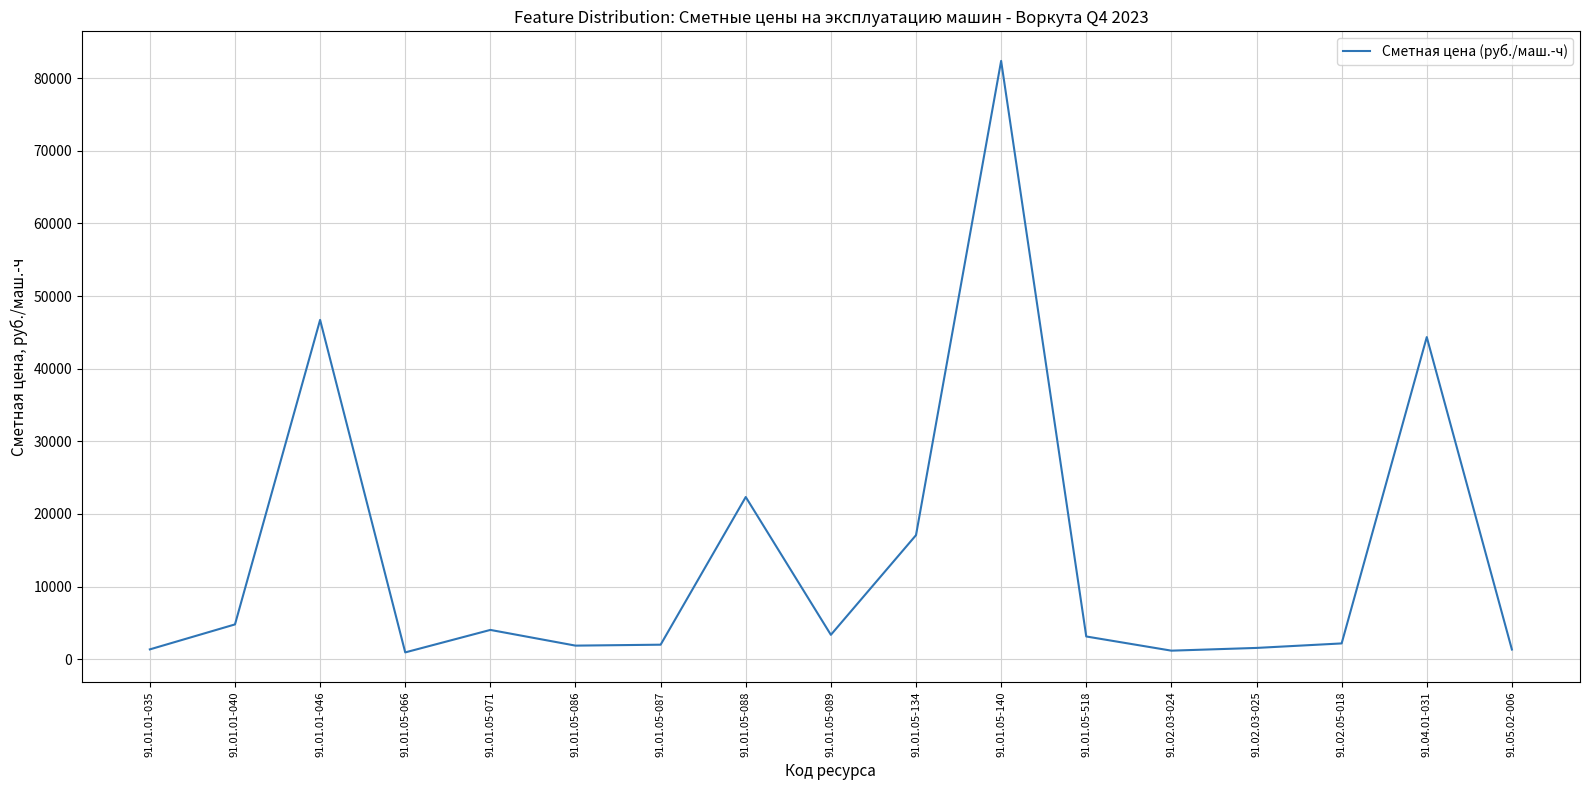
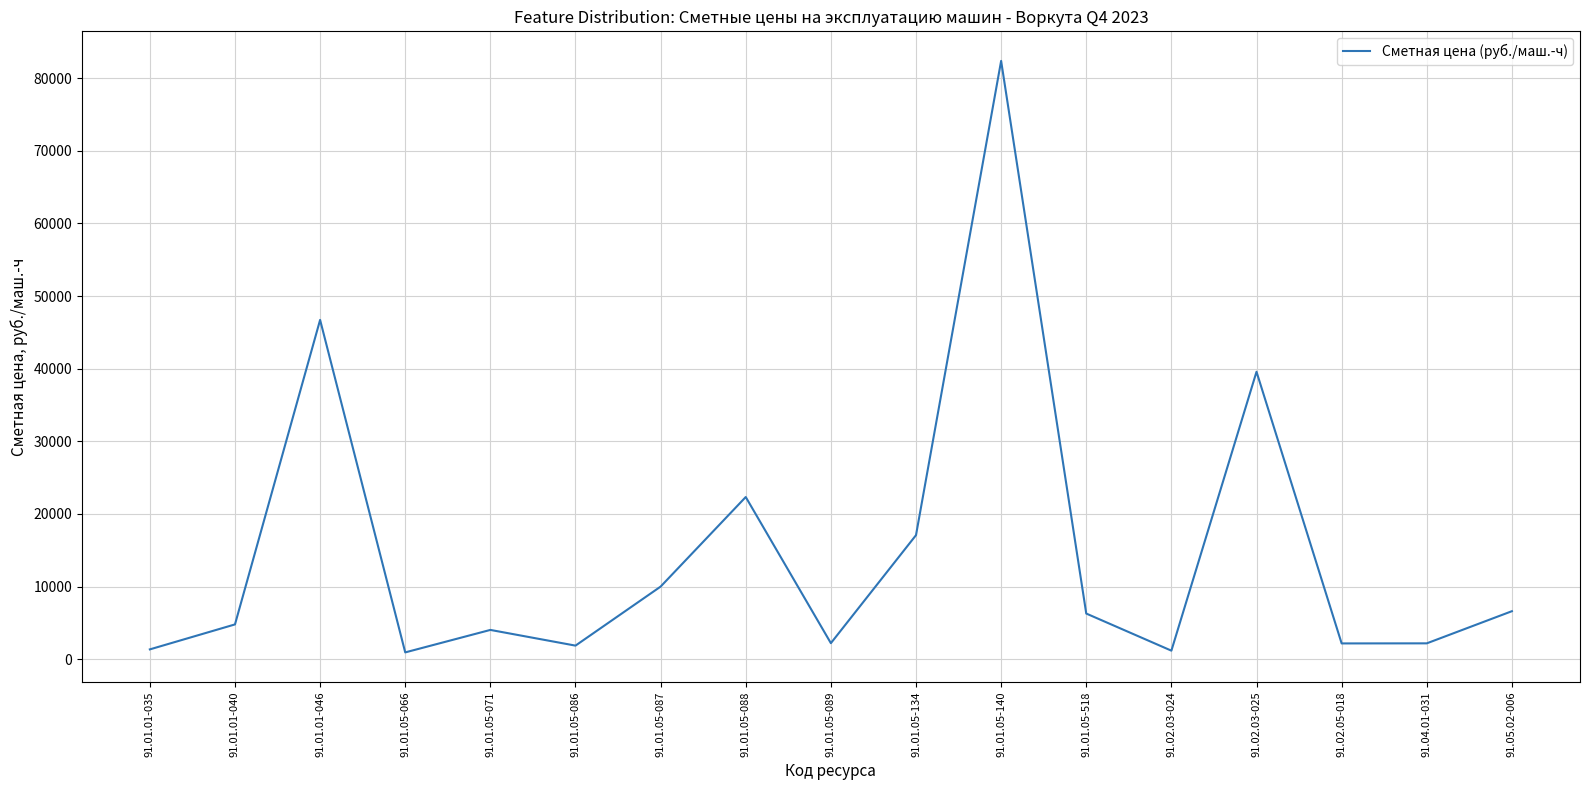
91.01.05-087: 2000 -> 10000
91.01.05-089: 3000 -> 2000
91.01.05-518: 3000 -> 6000
91.02.03-025: 2000 -> 40000
91.04.01-031: 44000 -> 2000
91.05.02-006: 1000 -> 7000
